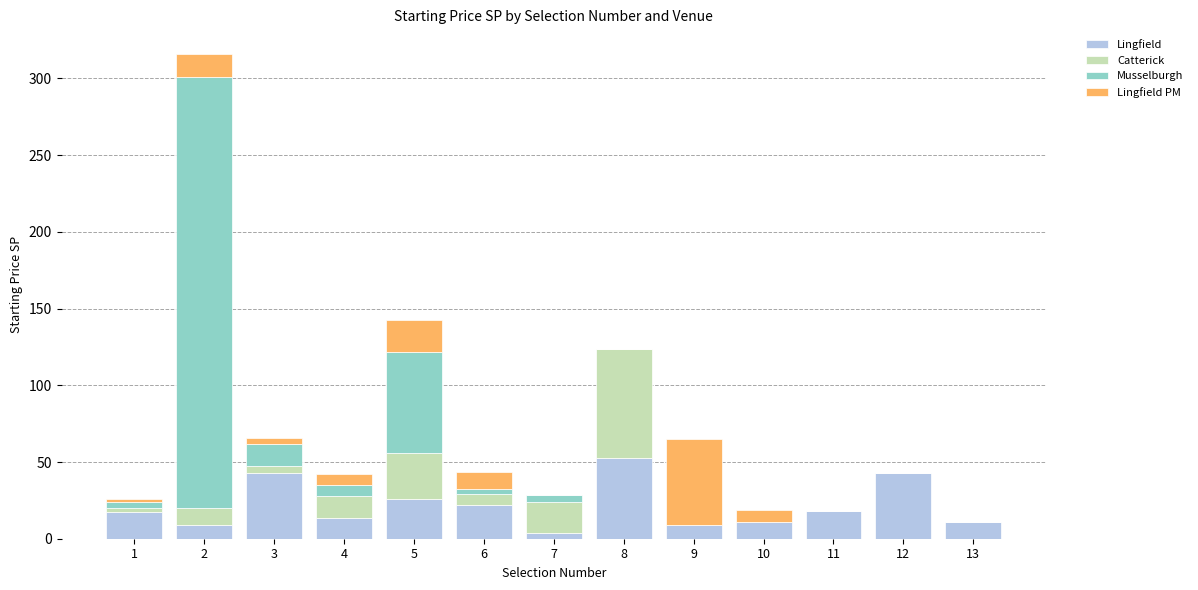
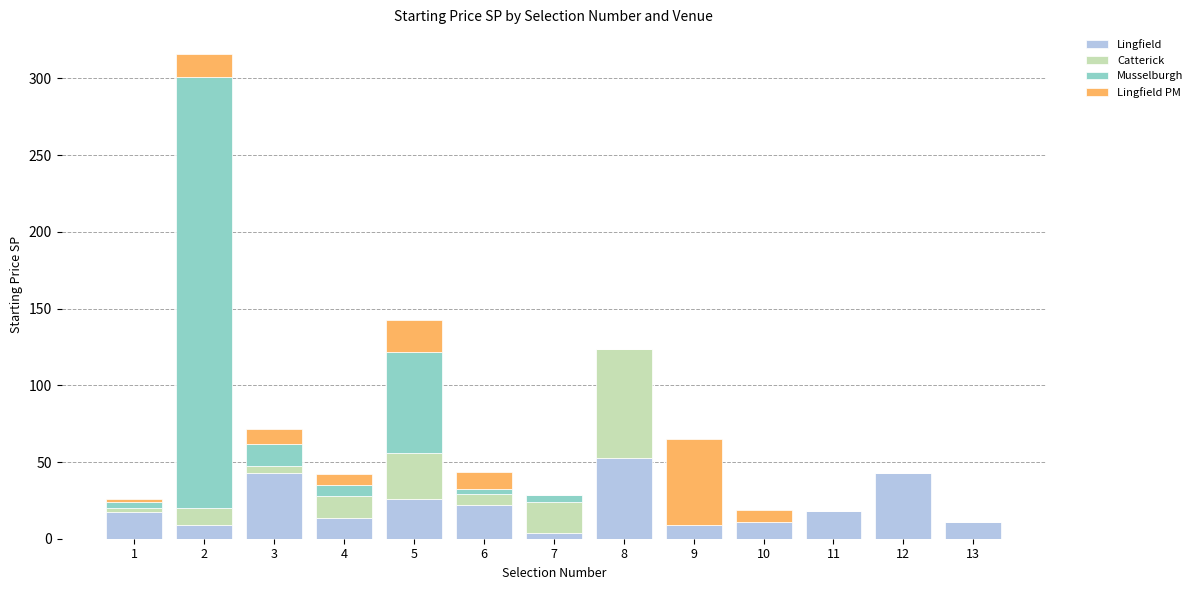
Lingfield PM, 3: 4 -> 10
